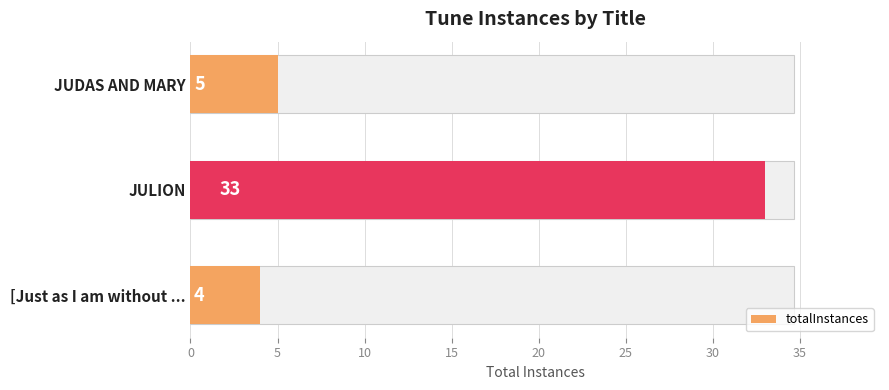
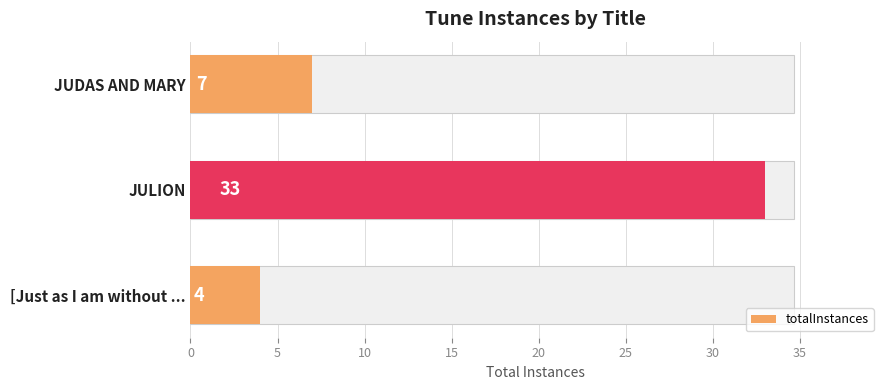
totalInstances, JUDAS AND MARY: 5 -> 7
